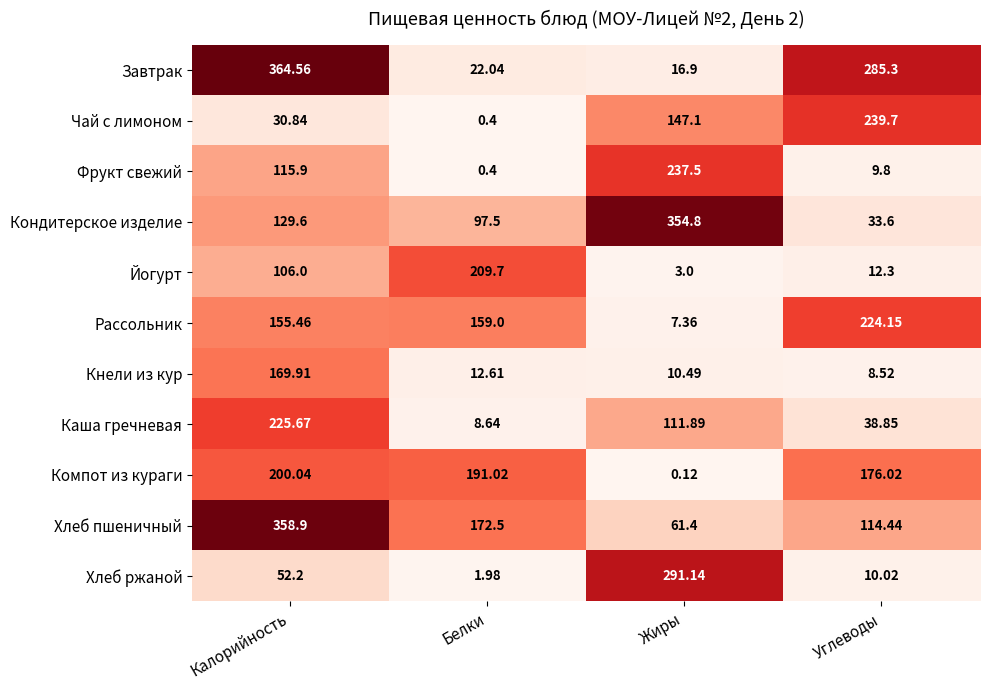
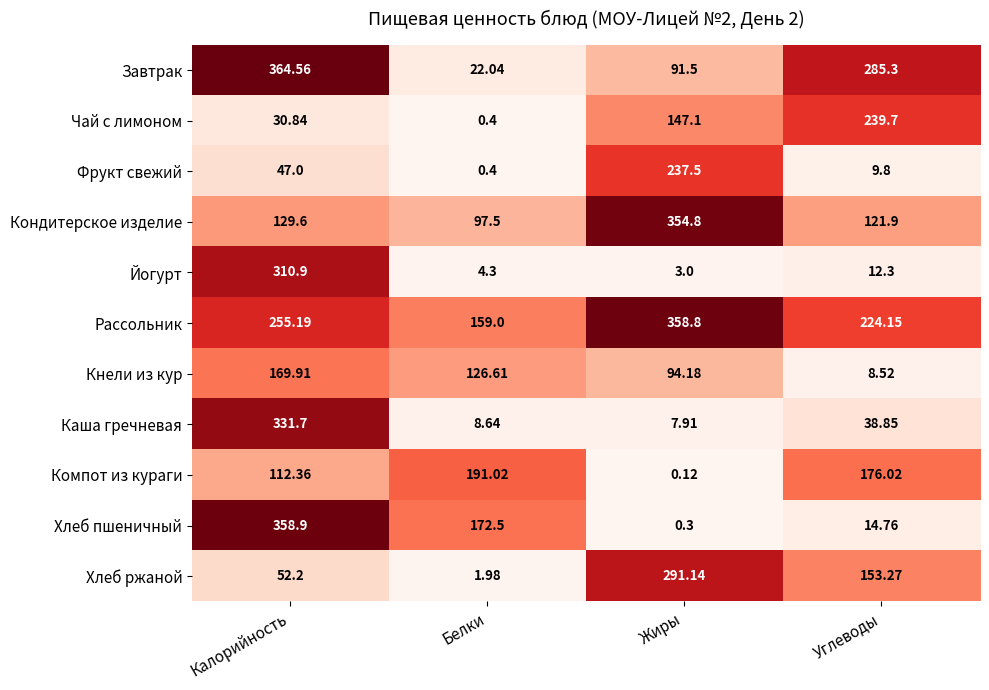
Завтрак, Жиры: 16.9 -> 91.5
Фрукт свежий, Калорийность: 115.9 -> 47.0
Кондитерское изделие, Углеводы: 33.6 -> 121.9
Йогурт, Калорийность: 106.0 -> 310.9
Йогурт, Белки: 209.7 -> 4.3
Рассольник, Калорийность: 155.46 -> 255.19
Рассольник, Жиры: 7.36 -> 358.8
Кнели из кур, Белки: 12.61 -> 126.61
Кнели из кур, Жиры: 10.49 -> 94.18
Каша гречневая, Калорийность: 225.67 -> 331.7
Каша гречневая, Жиры: 111.89 -> 7.91
Компот из кураги, Калорийность: 200.04 -> 112.36
Хлеб пшеничный, Жиры: 61.4 -> 0.3
Хлеб пшеничный, Углеводы: 114.44 -> 14.76
Хлеб ржаной, Углеводы: 10.02 -> 153.27
